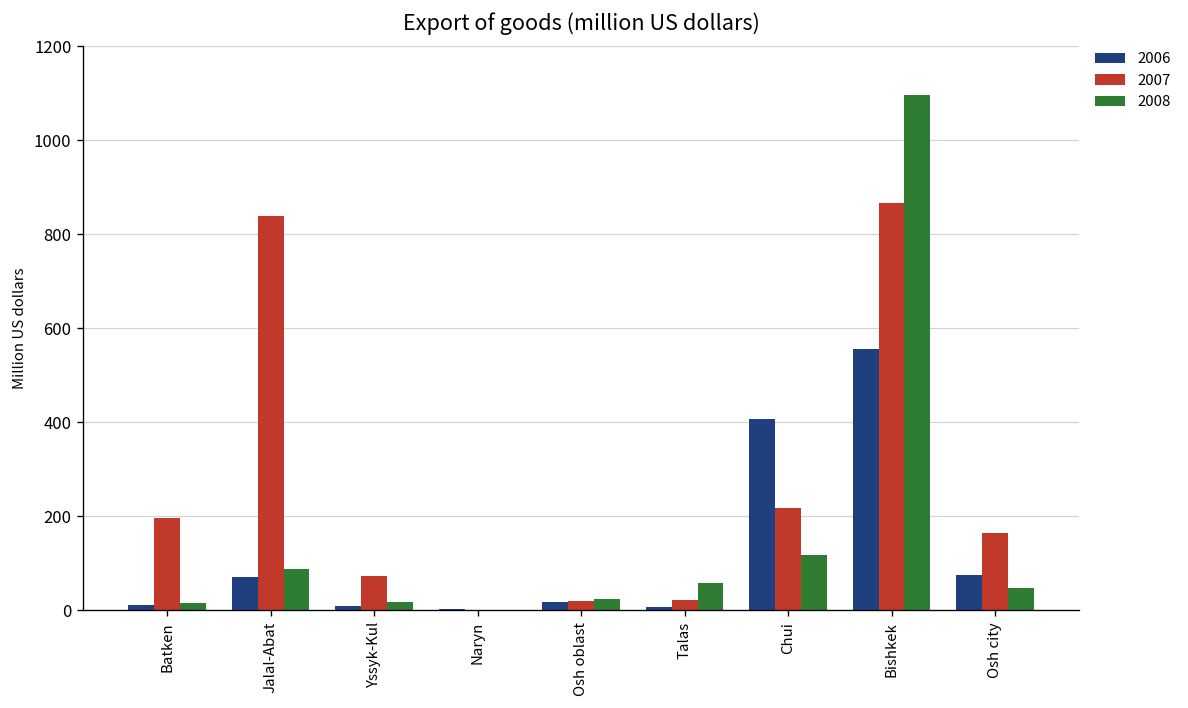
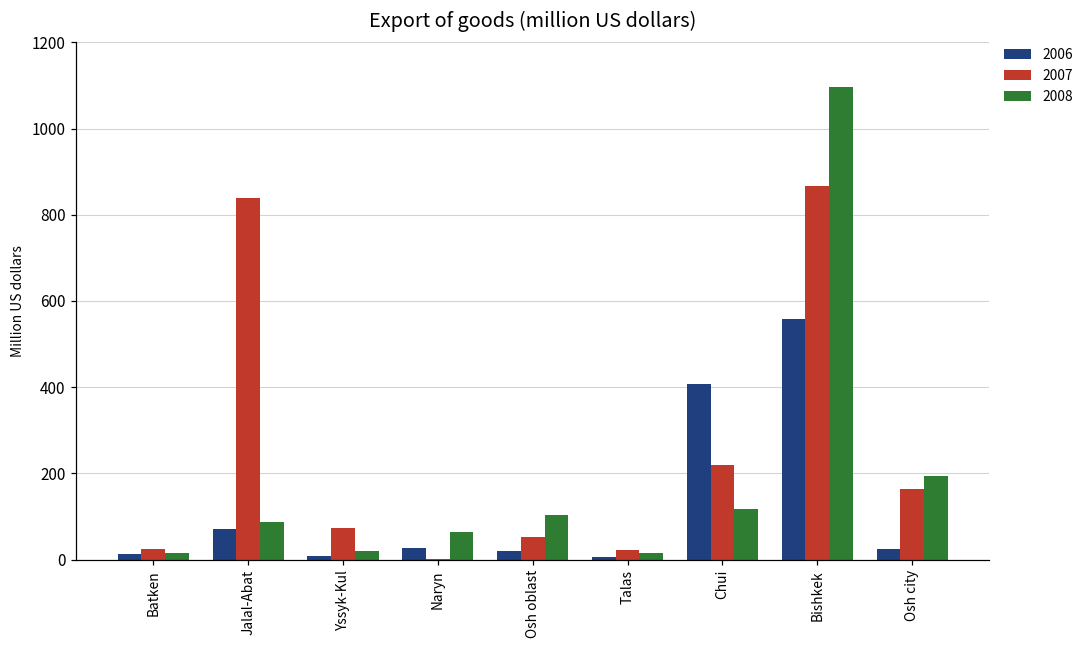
2007, Batken: 200 -> 20
2006, Naryn: 0 -> 30
2008, Naryn: 0 -> 60
2007, Osh oblast: 20 -> 50
2008, Osh oblast: 20 -> 100
2008, Talas: 60 -> 10
2006, Osh city: 80 -> 20
2008, Osh city: 50 -> 190
